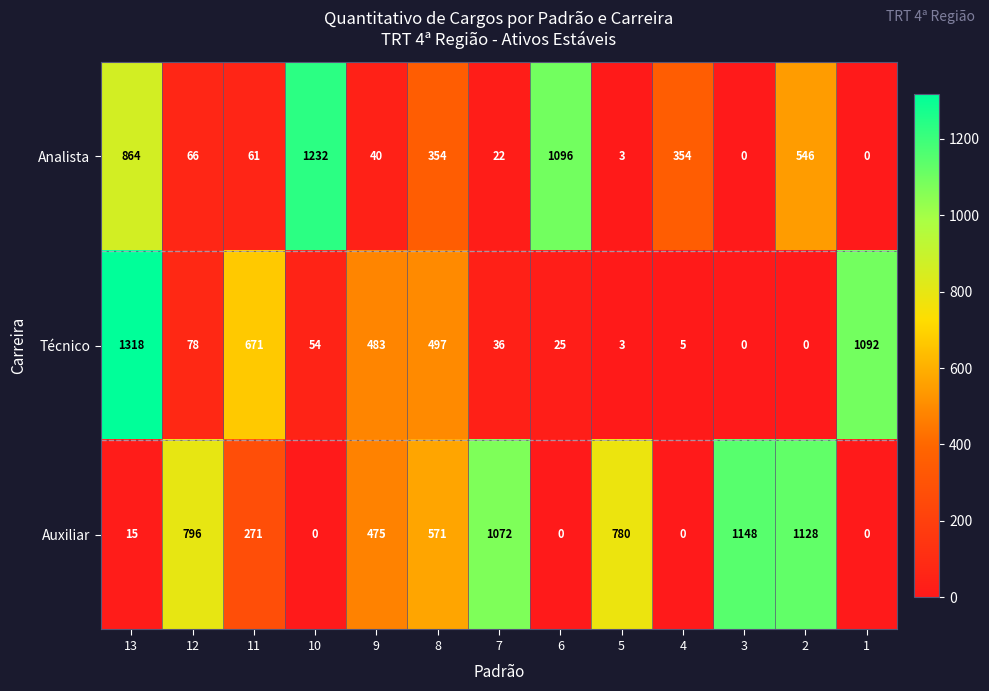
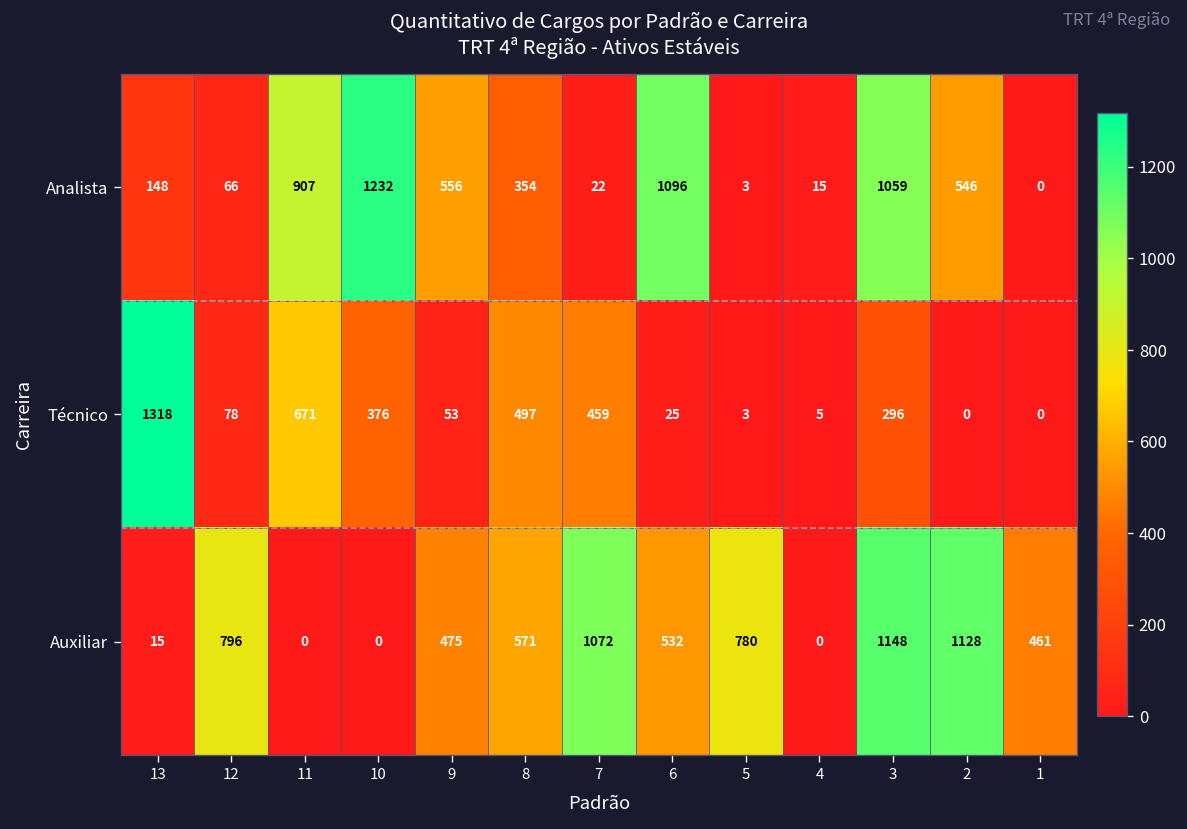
Analista, 13: 864 -> 148
Analista, 11: 61 -> 907
Analista, 9: 40 -> 556
Analista, 4: 354 -> 15
Analista, 3: 0 -> 1059
Técnico, 10: 54 -> 376
Técnico, 9: 483 -> 53
Técnico, 7: 36 -> 459
Técnico, 3: 0 -> 296
Técnico, 1: 1092 -> 0
Auxiliar, 11: 271 -> 0
Auxiliar, 6: 0 -> 532
Auxiliar, 1: 0 -> 461
